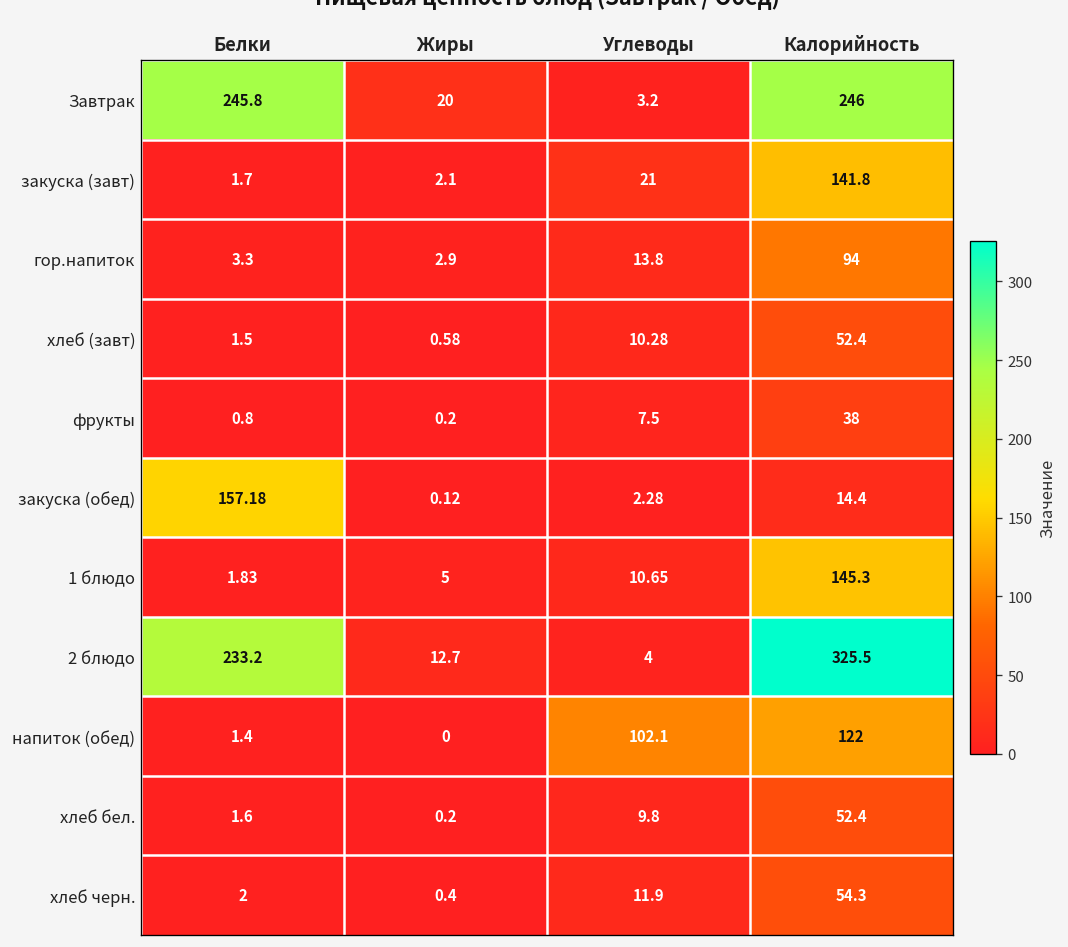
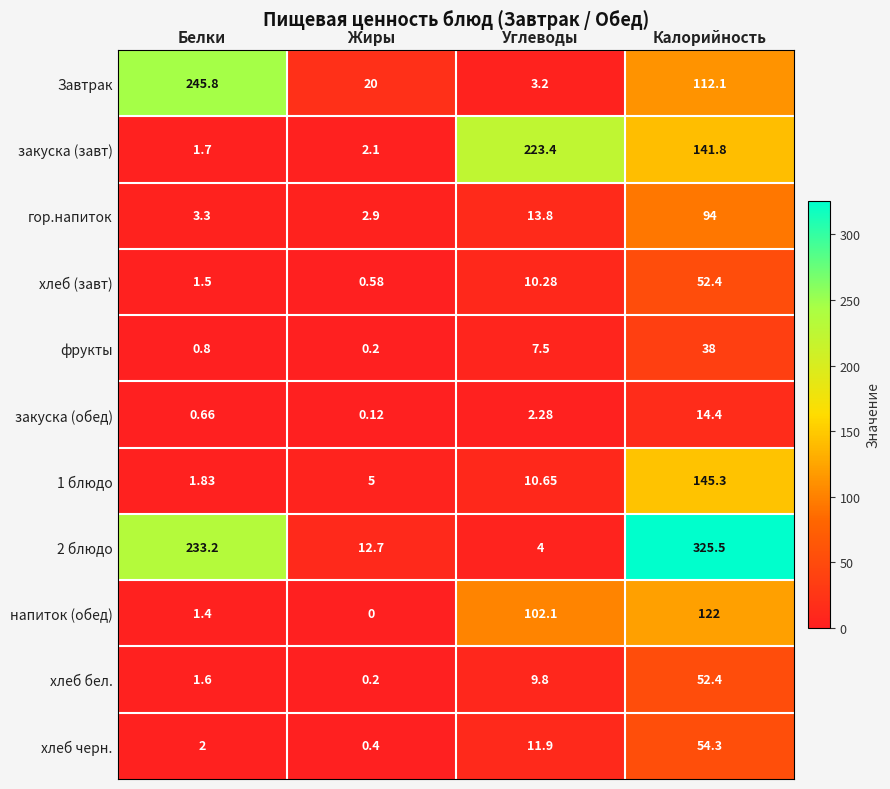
Завтрак, Калорийность: 246 -> 112.1
закуска (завт), Углеводы: 21 -> 223.4
закуска (обед), Белки: 157.18 -> 0.66
